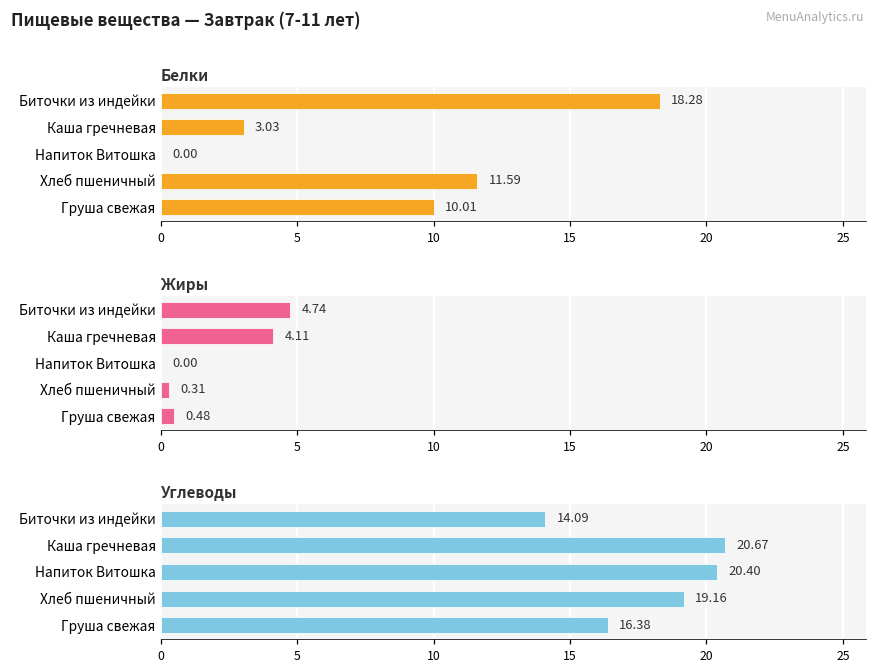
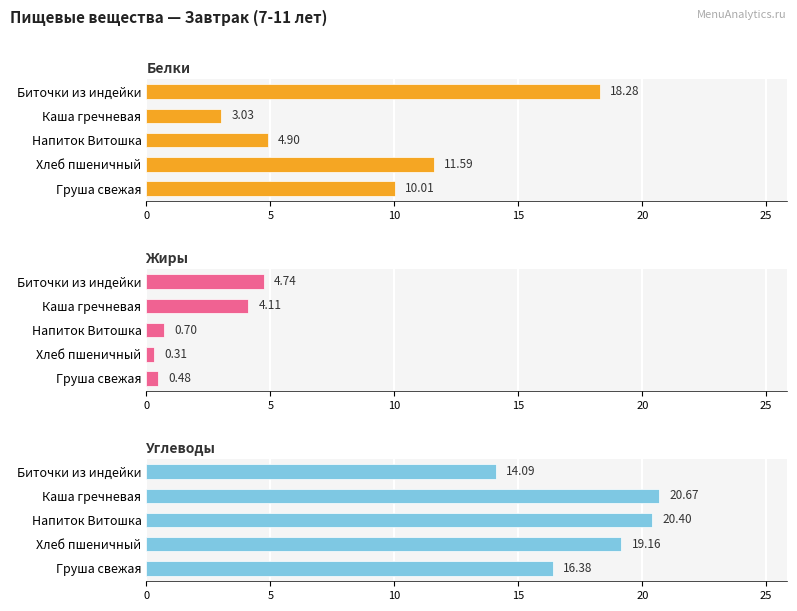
Белки, Напиток Витошка: 0.00 -> 4.90
Жиры, Напиток Витошка: 0.00 -> 0.70
